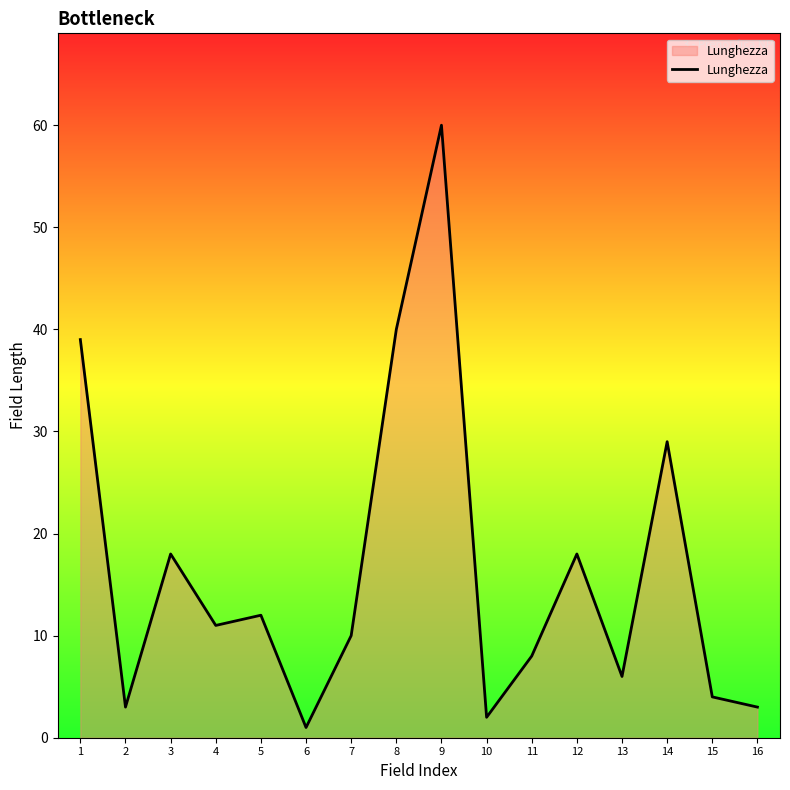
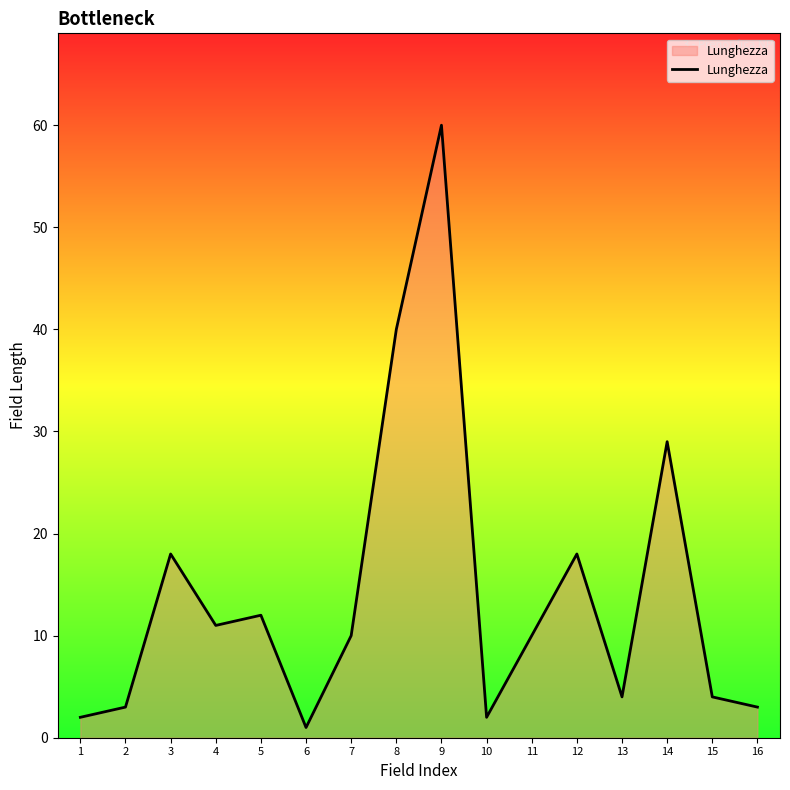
1: 39 -> 2
11: 8 -> 10
13: 6 -> 4
